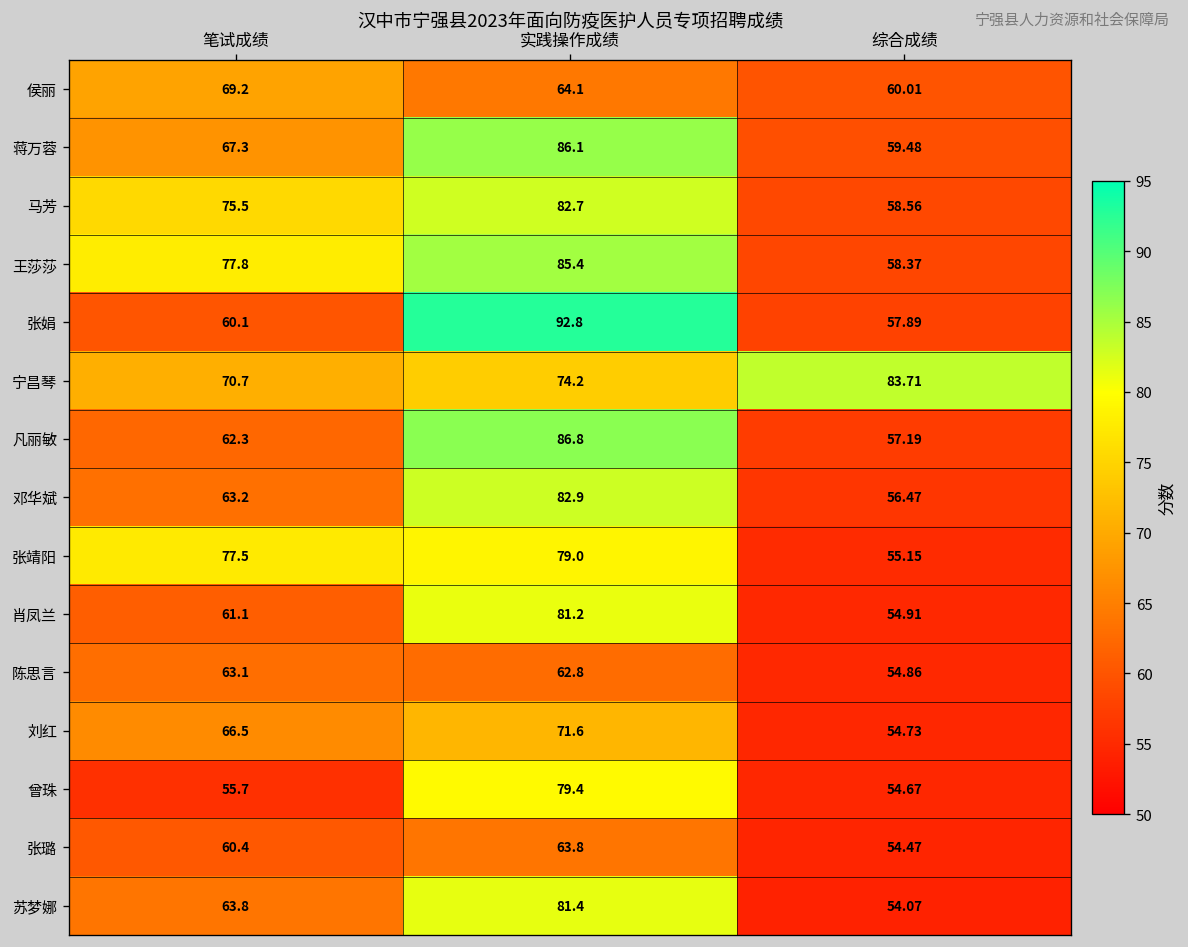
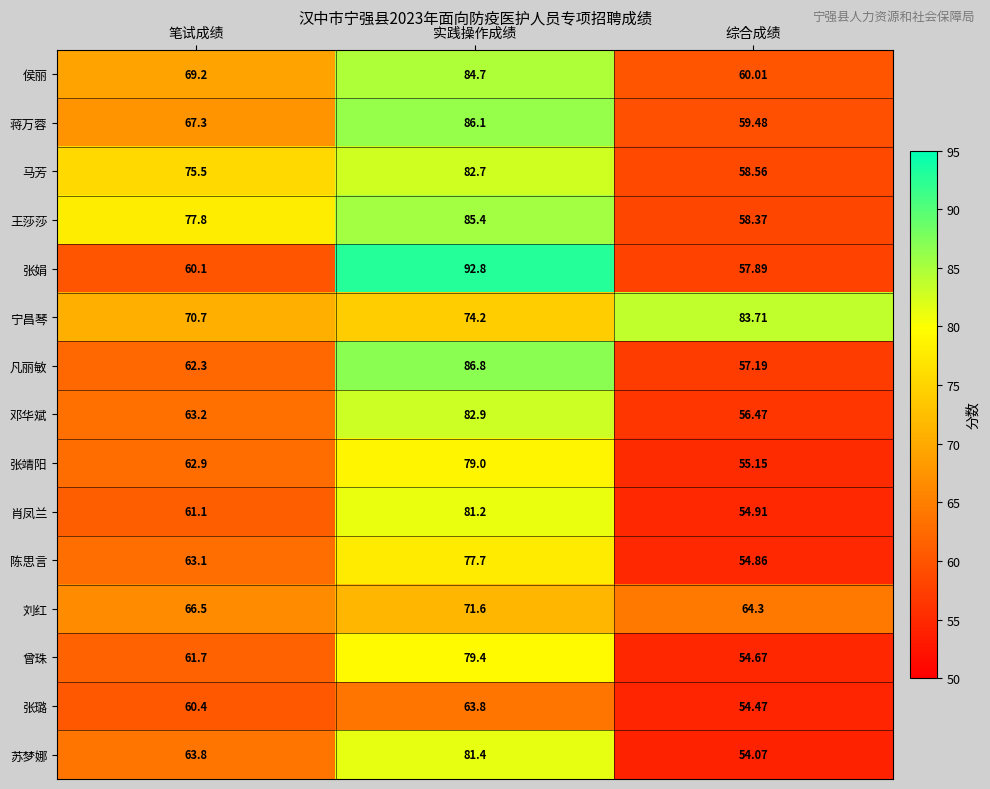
侯丽, 实践操作成绩: 64.1 -> 84.7
张靖阳, 笔试成绩: 77.5 -> 62.9
陈思言, 实践操作成绩: 62.8 -> 77.7
刘红, 综合成绩: 54.73 -> 64.3
曾珠, 笔试成绩: 55.7 -> 61.7
